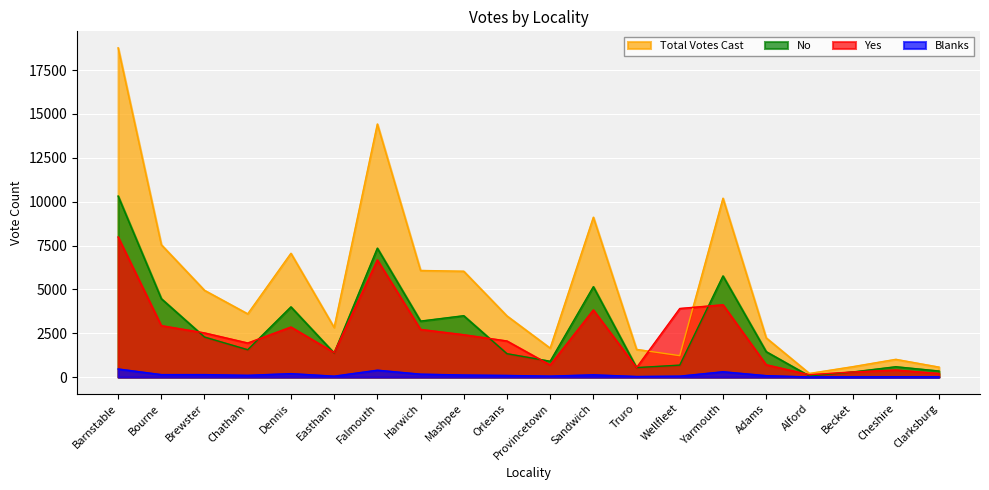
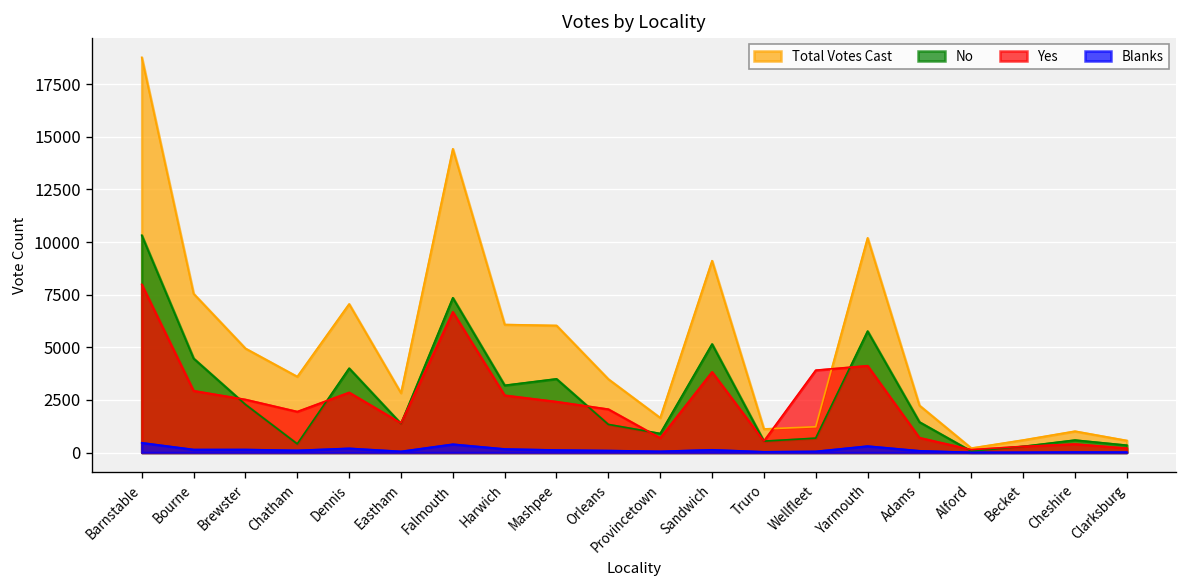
No, Chatham: 1600 -> 400
Total Votes Cast, Truro: 1600 -> 1100
